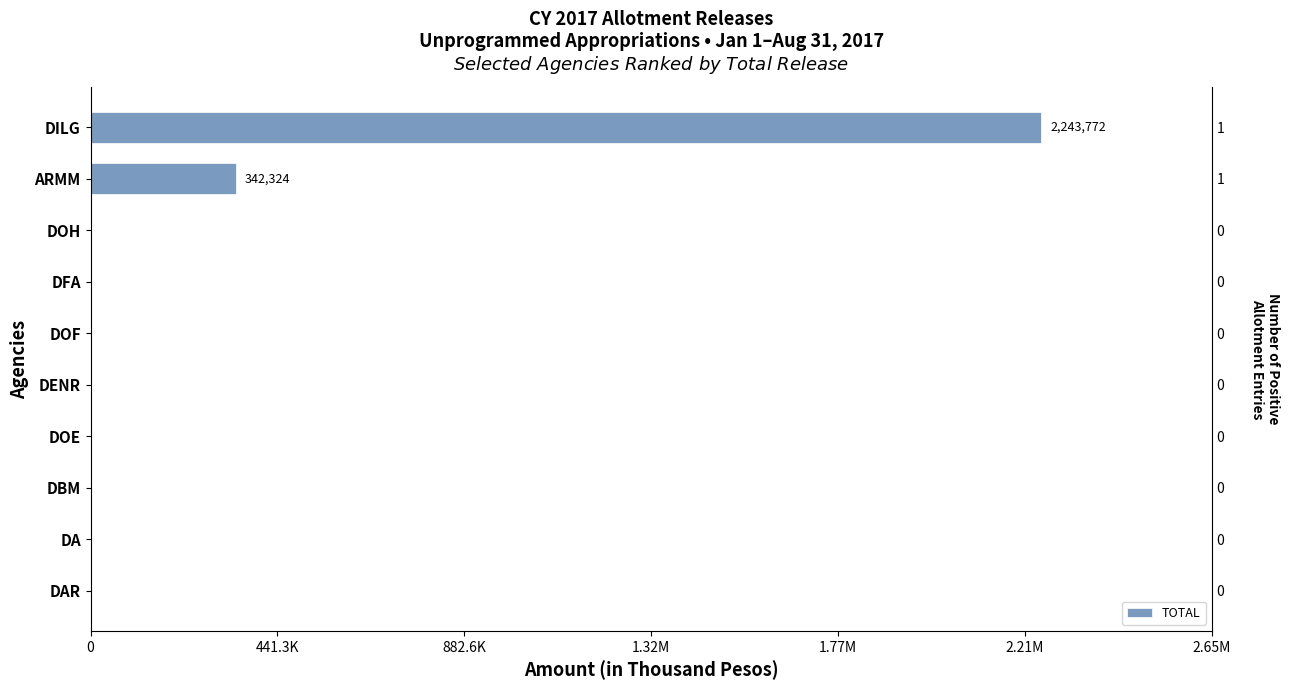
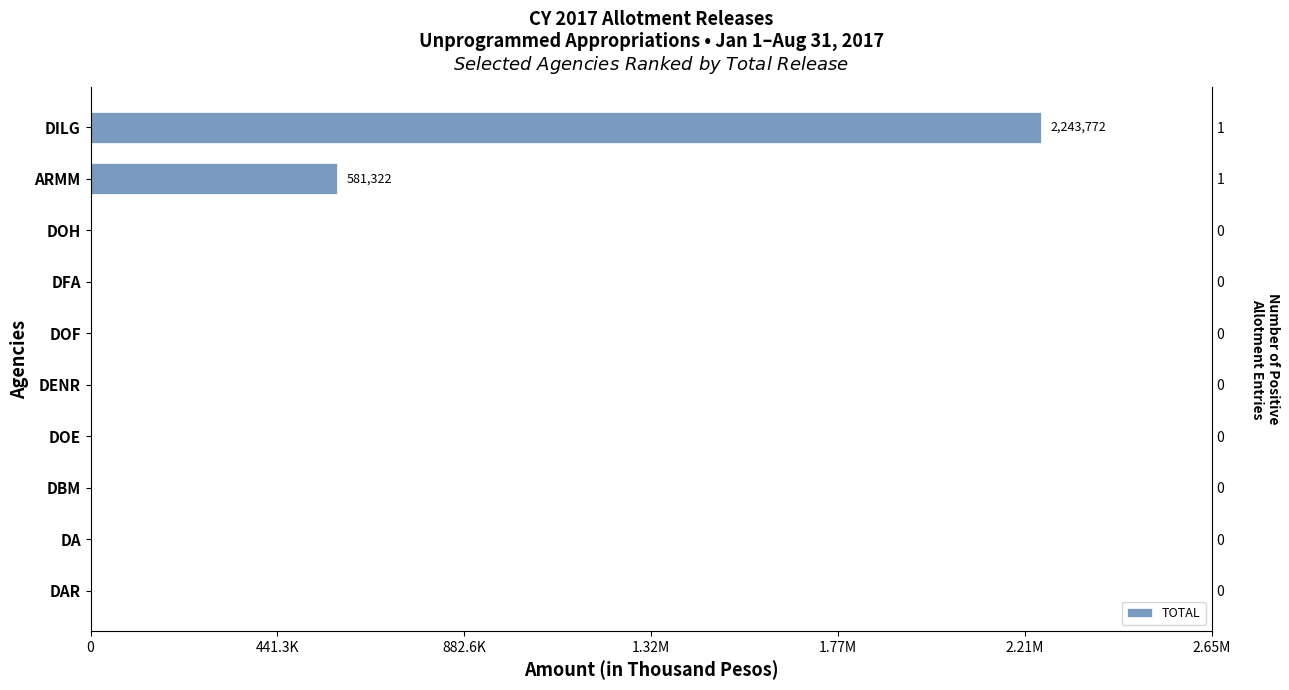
ARMM: 342,324 -> 581,322
